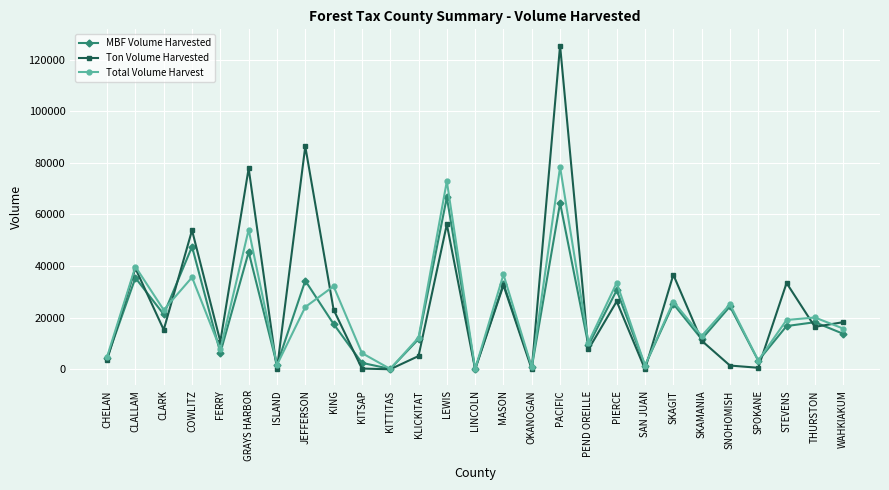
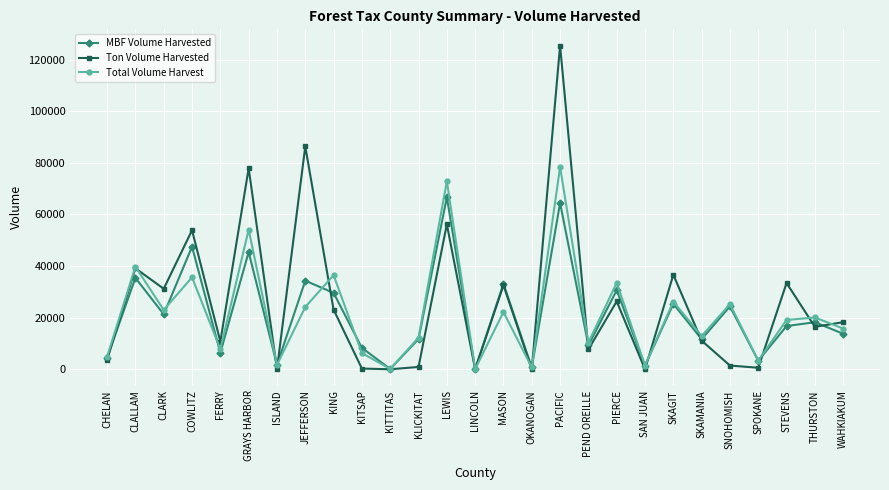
Ton Volume Harvested, CLARK: 15000 -> 31000
MBF Volume Harvested, KING: 18000 -> 30000
Total Volume Harvest, KING: 32000 -> 36000
MBF Volume Harvested, KITSAP: 2000 -> 8000
Ton Volume Harvested, KLICKITAT: 5000 -> 1000
Total Volume Harvest, MASON: 37000 -> 22000
